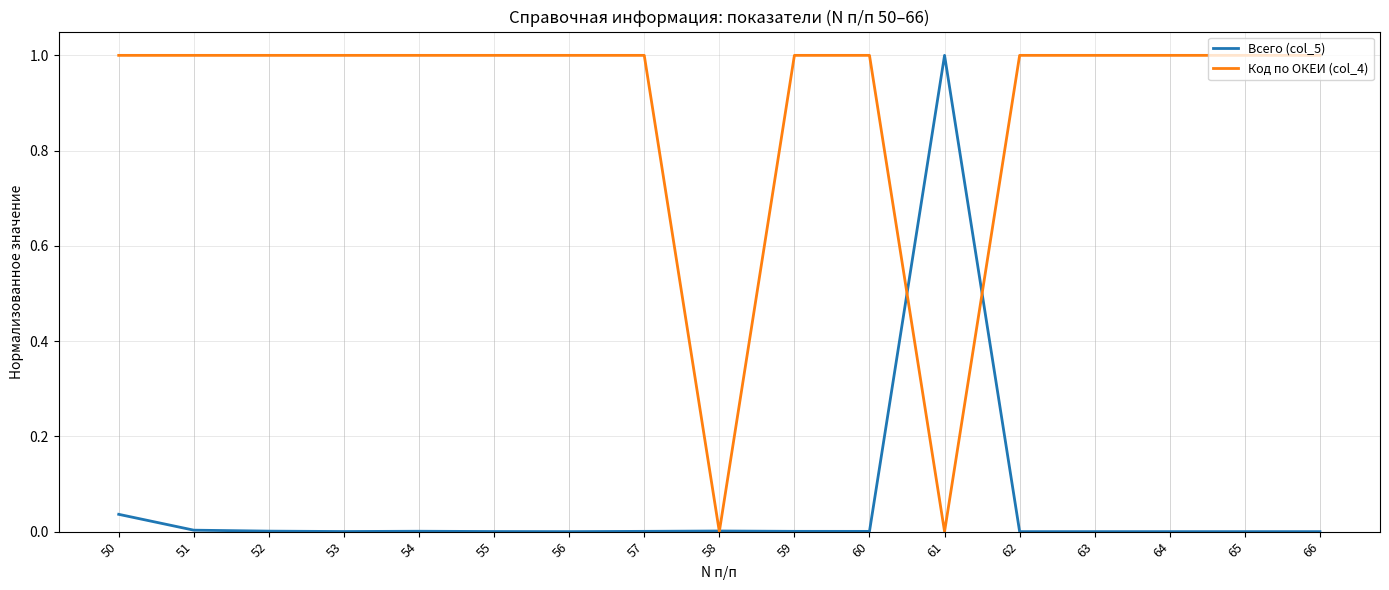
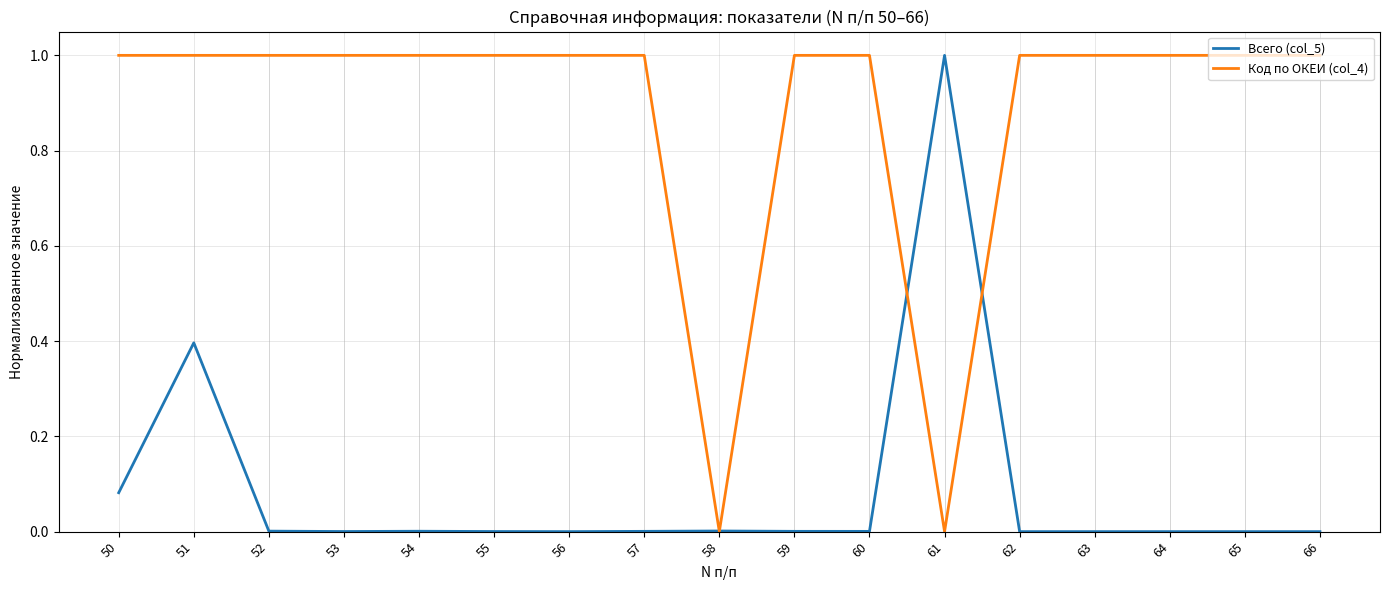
Всего (col_5), 50: 0.04 -> 0.08
Всего (col_5), 51: 0.00 -> 0.40
